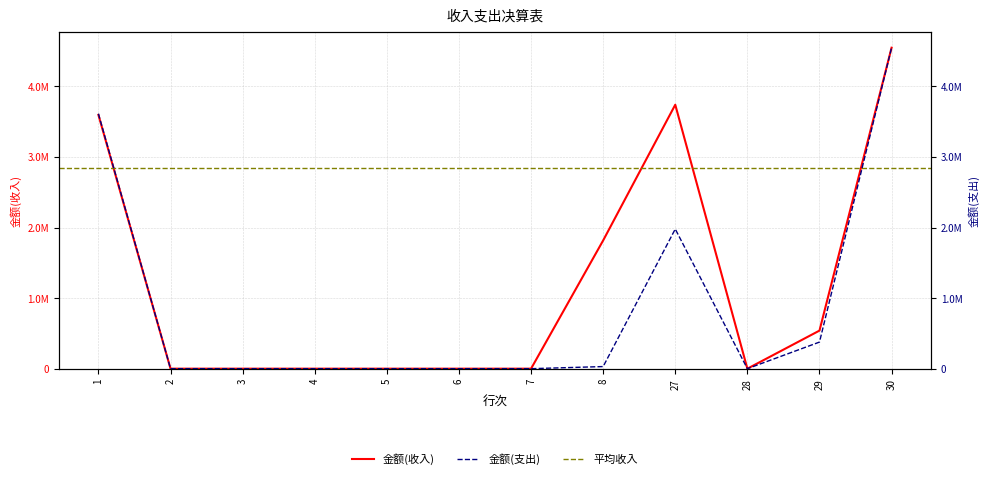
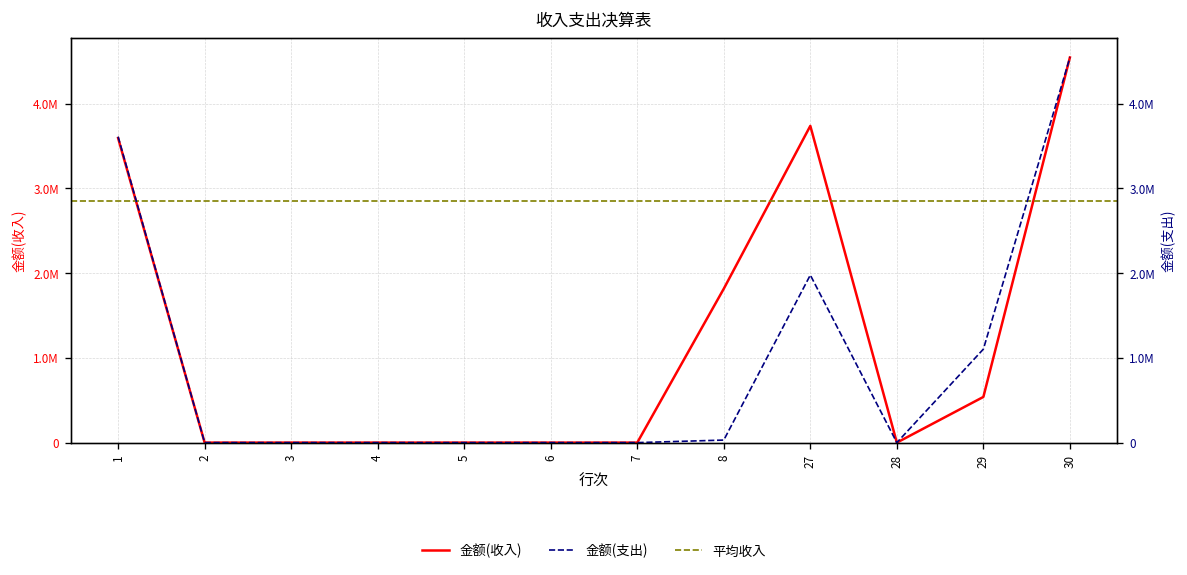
金额(支出), 29: 400000 -> 1100000
